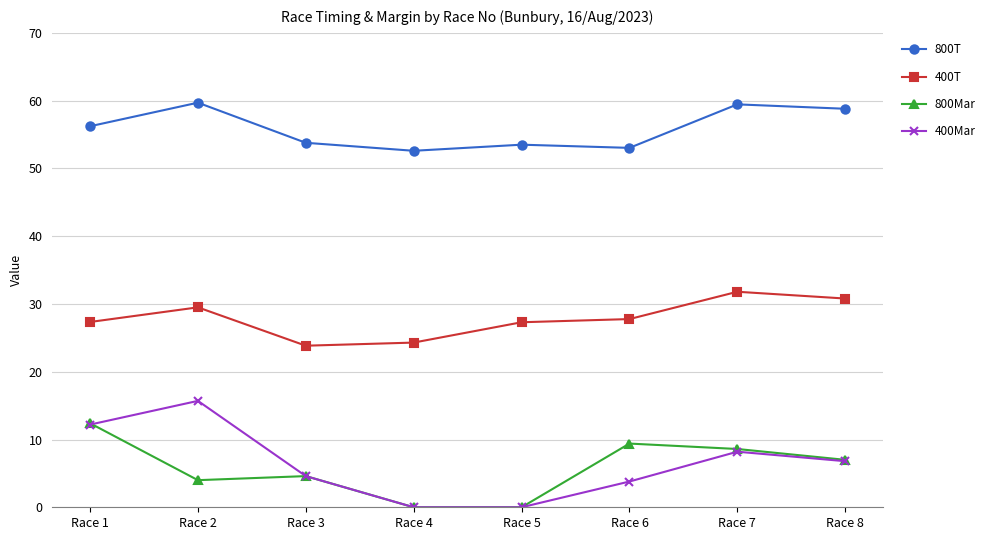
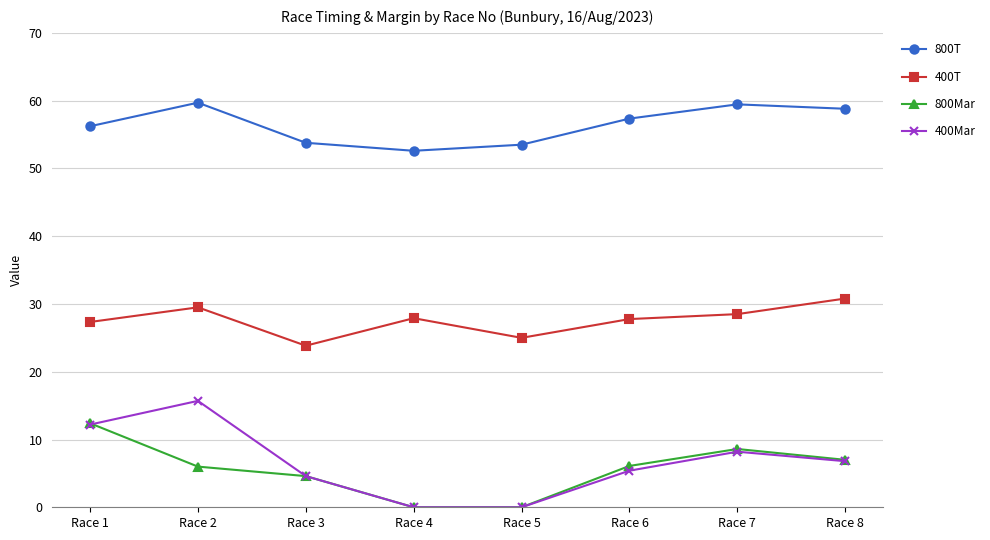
800Mar, Race 2: 4 -> 6
400T, Race 4: 24 -> 28
400T, Race 5: 27 -> 25
800T, Race 6: 53 -> 57
800Mar, Race 6: 9 -> 6
400Mar, Race 6: 4 -> 5
400T, Race 7: 32 -> 29
